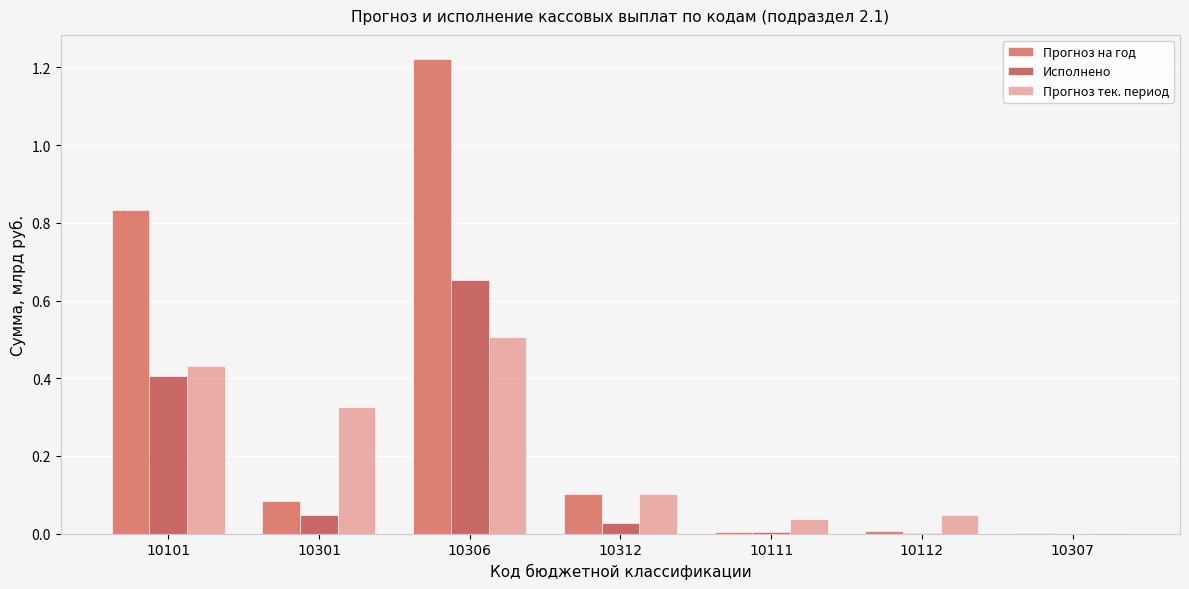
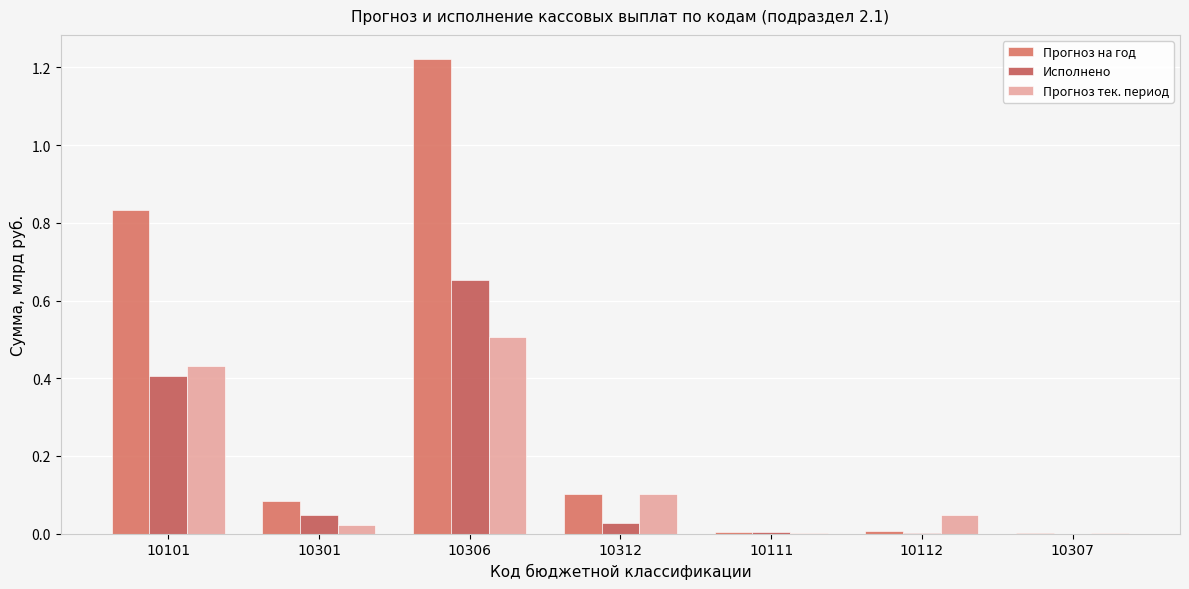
Прогноз тек. период, 10301: 0.33 -> 0.02
Прогноз тек. период, 10111: 0.04 -> 0.00
